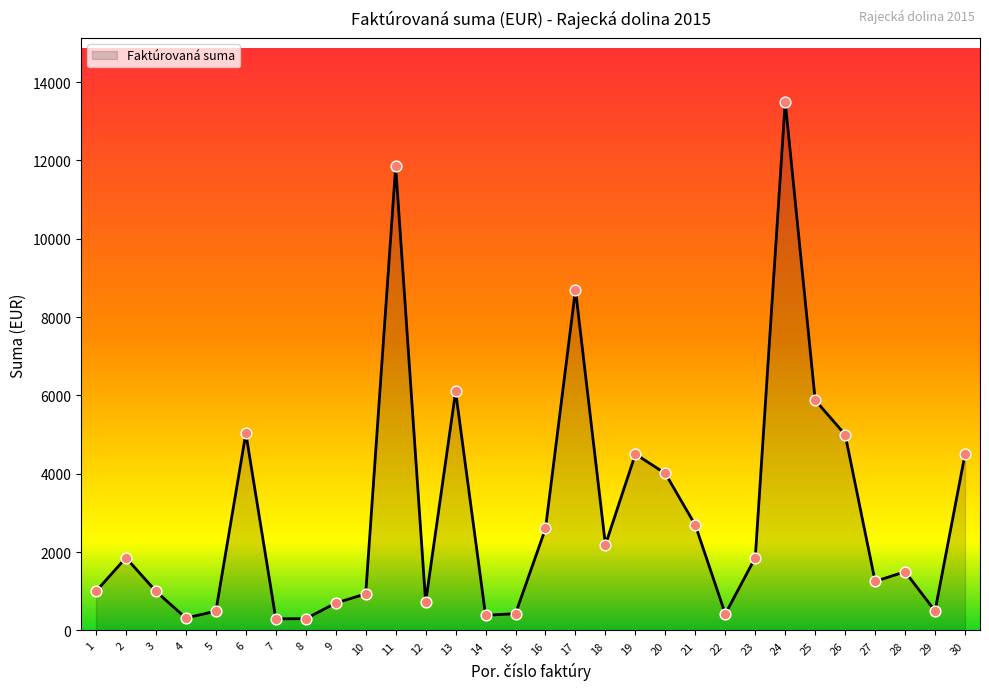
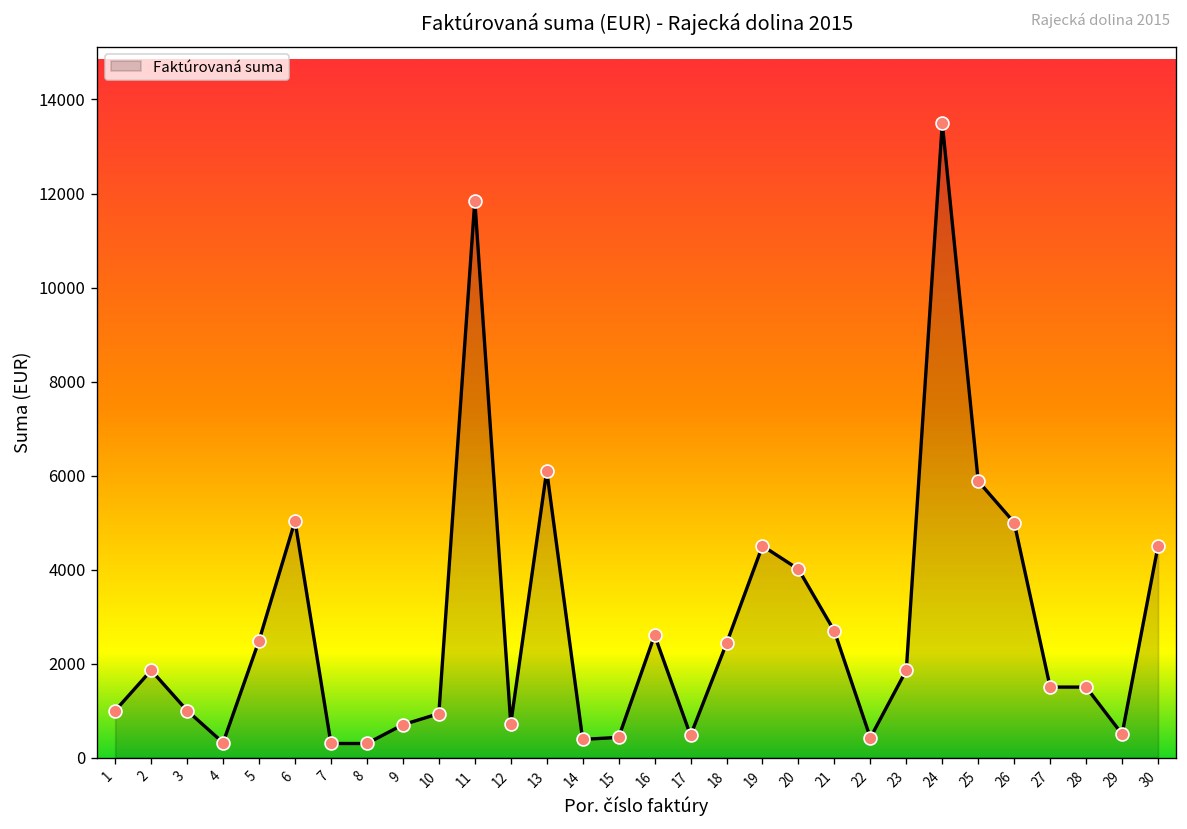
5: 500 -> 2500
17: 8700 -> 500
18: 2200 -> 2400
27: 1300 -> 1500
